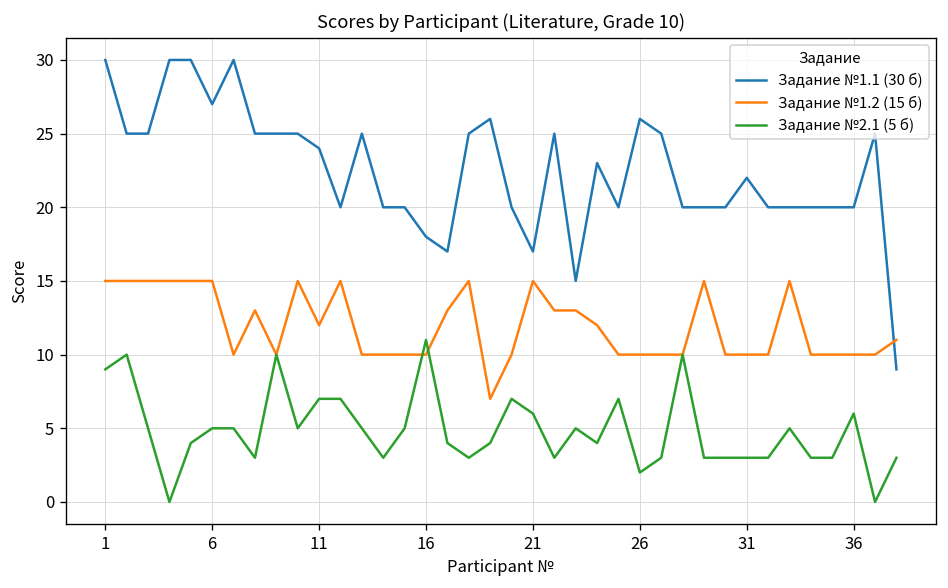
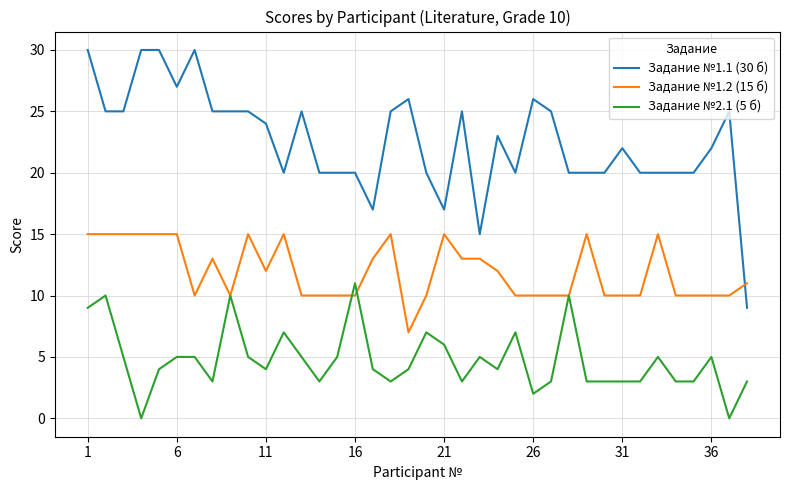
Задание №2.1 (5 б), 11: 7 -> 4
Задание №1.1 (30 б), 16: 18 -> 20
Задание №1.1 (30 б), 36: 20 -> 22
Задание №2.1 (5 б), 36: 6 -> 5
